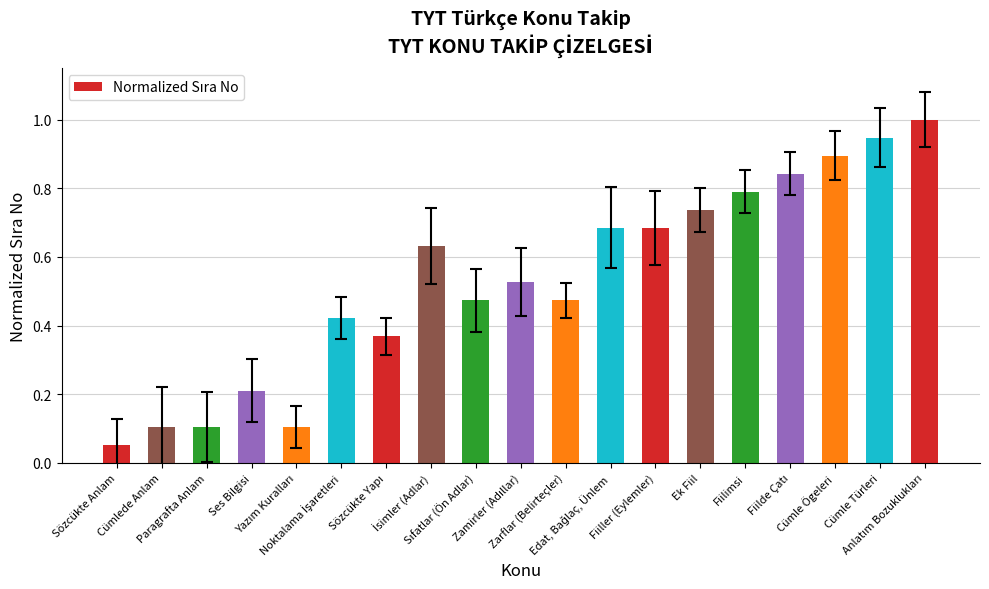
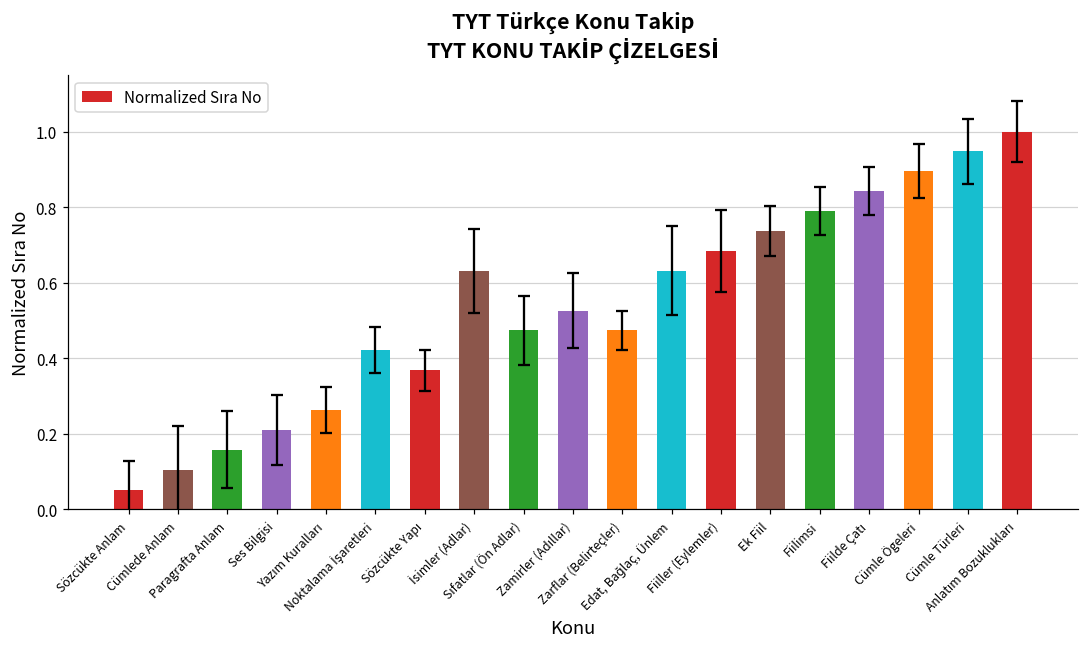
Normalized Sıra No, Paragrafta Anlam: 0.11 -> 0.16
Normalized Sıra No, Yazım Kuralları: 0.11 -> 0.26
Normalized Sıra No, Edat, Bağlaç, Ünlem: 0.68 -> 0.63
